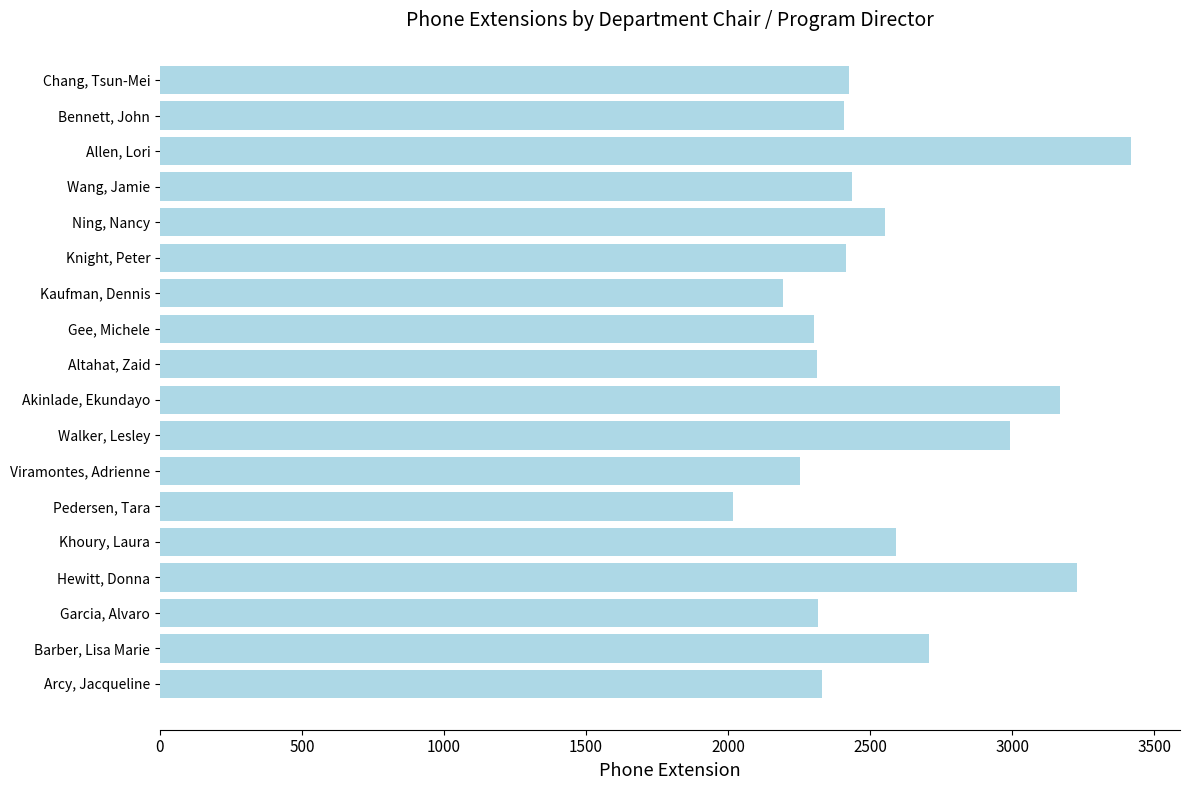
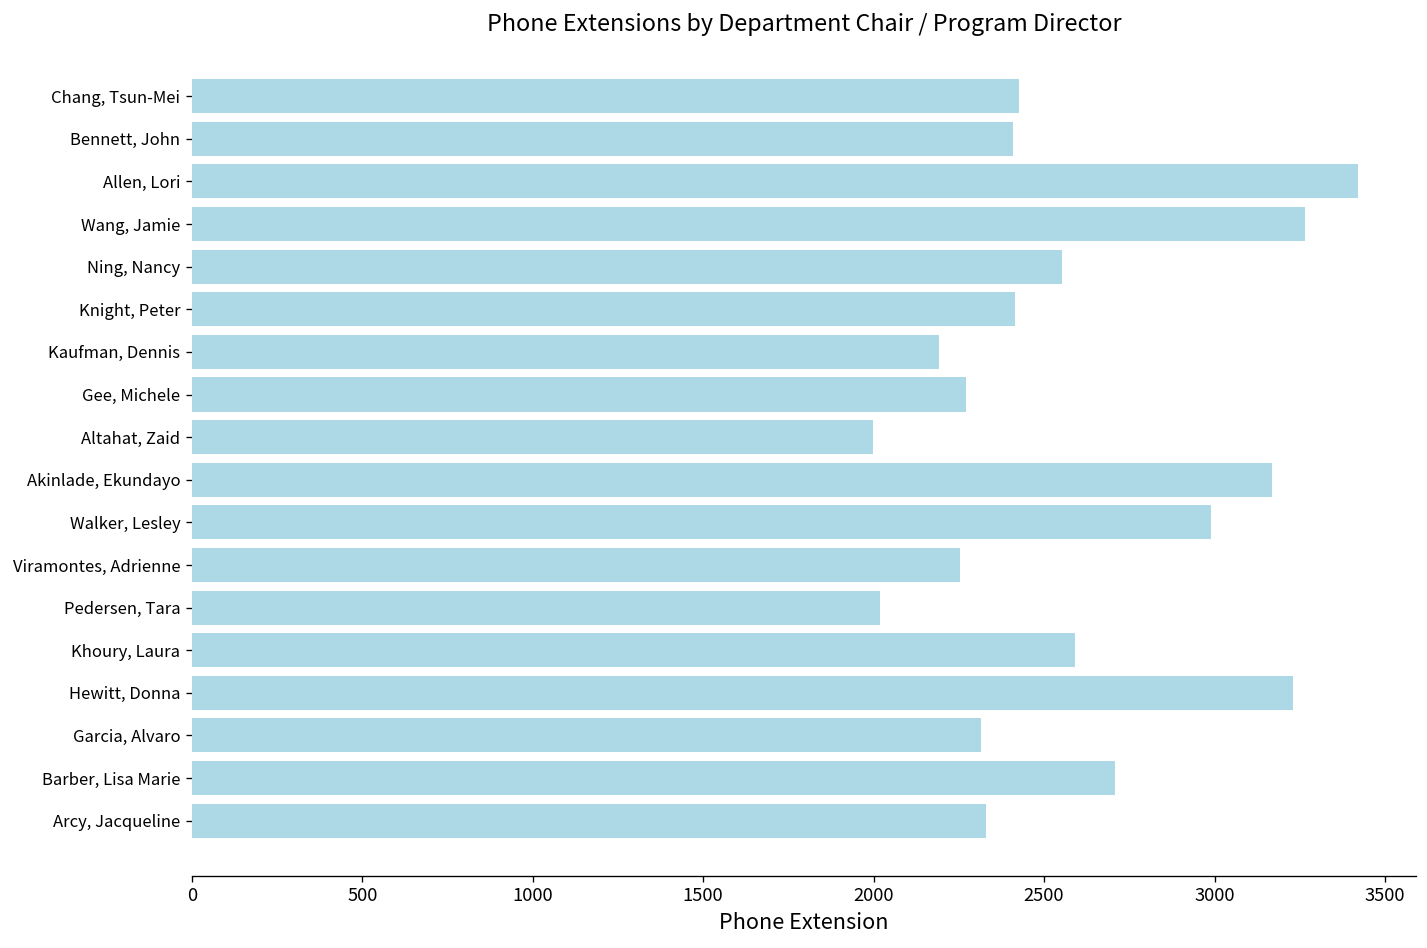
Wang, Jamie: 2440 -> 3260
Gee, Michele: 2300 -> 2270
Altahat, Zaid: 2310 -> 2000
